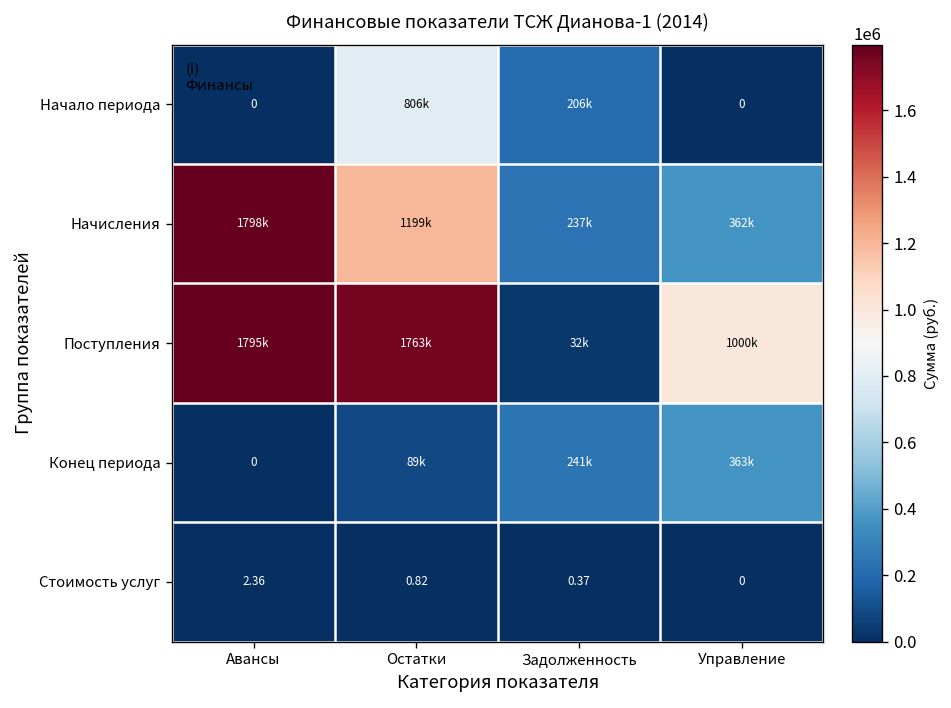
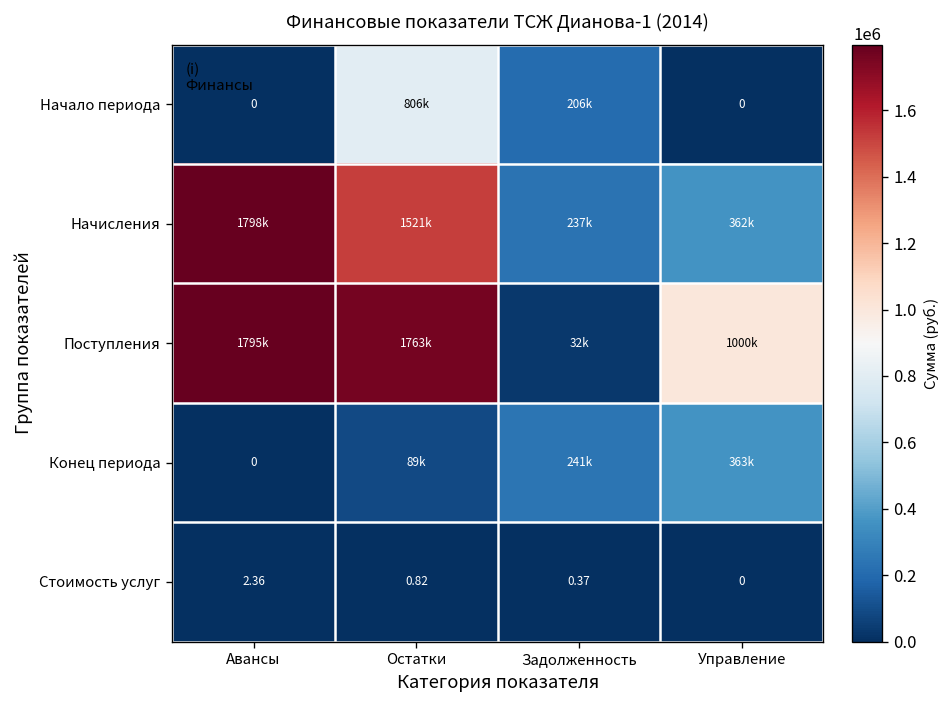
Начисления, Остатки: 1199k -> 1521k
